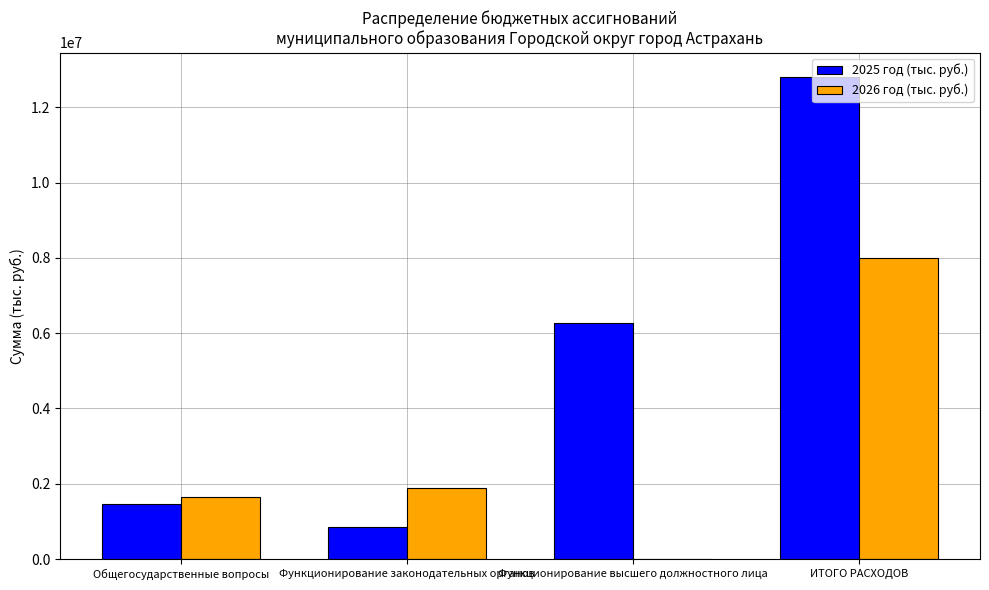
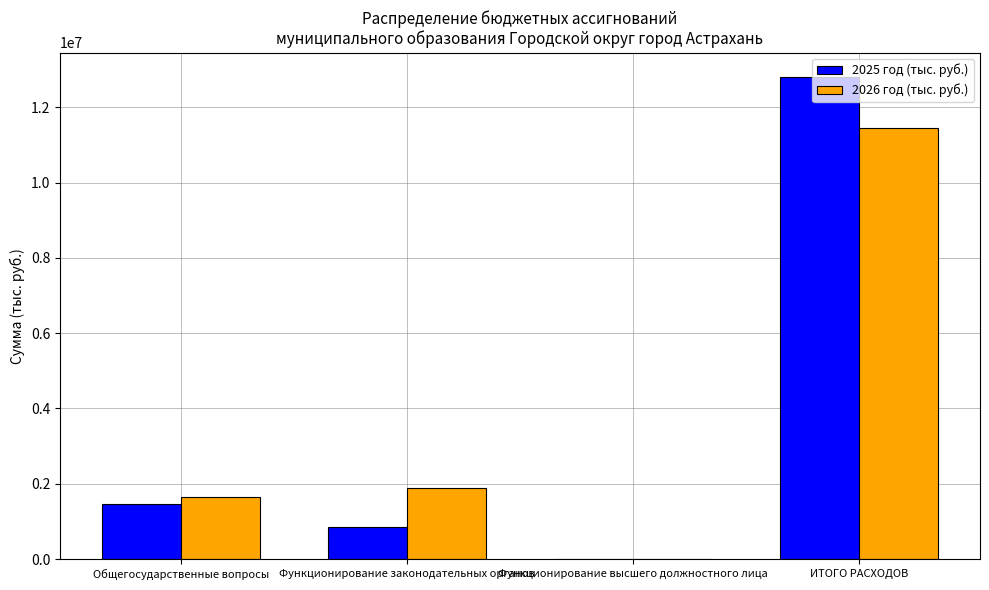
2025 год (тыс. руб.), Функционирование высшего должностного лица: 6300000 -> 0
2026 год (тыс. руб.), ИТОГО РАСХОДОВ: 8000000 -> 11400000
